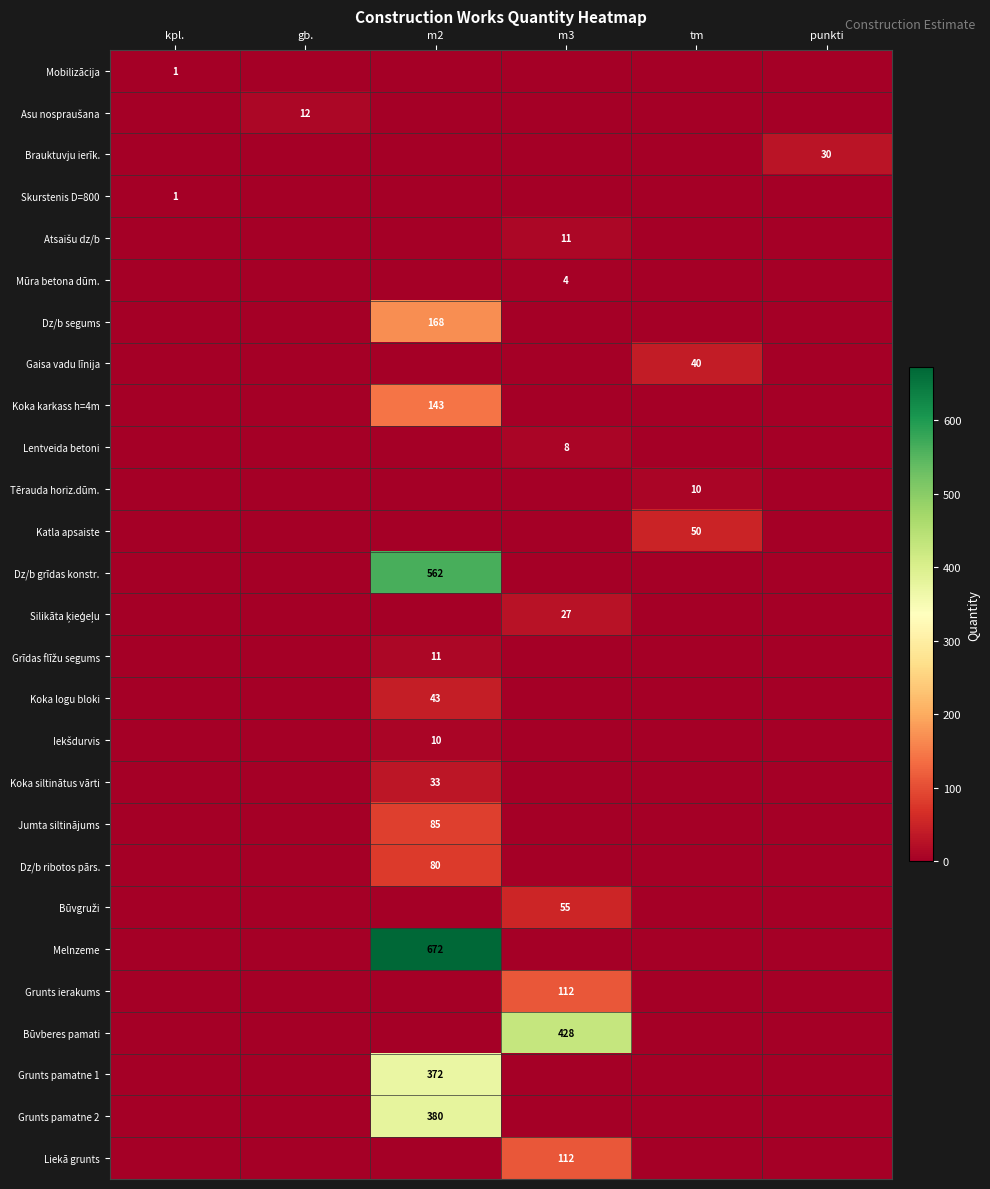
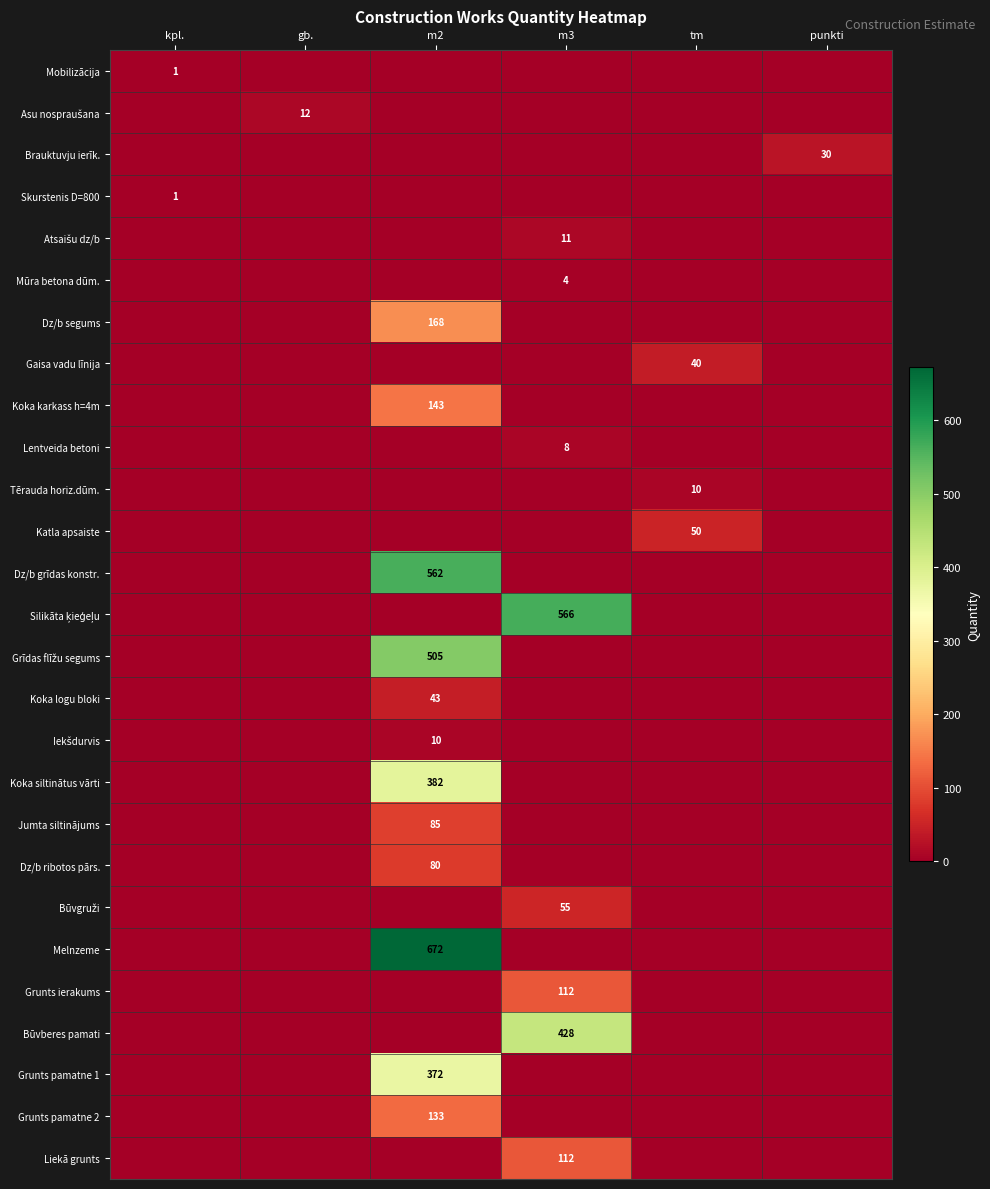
Silikāta ķieģeļu, m3: 27 -> 566
Grīdas flīžu segums, m2: 11 -> 505
Koka siltinātus vārti, m2: 33 -> 382
Grunts pamatne 2, m2: 380 -> 133
